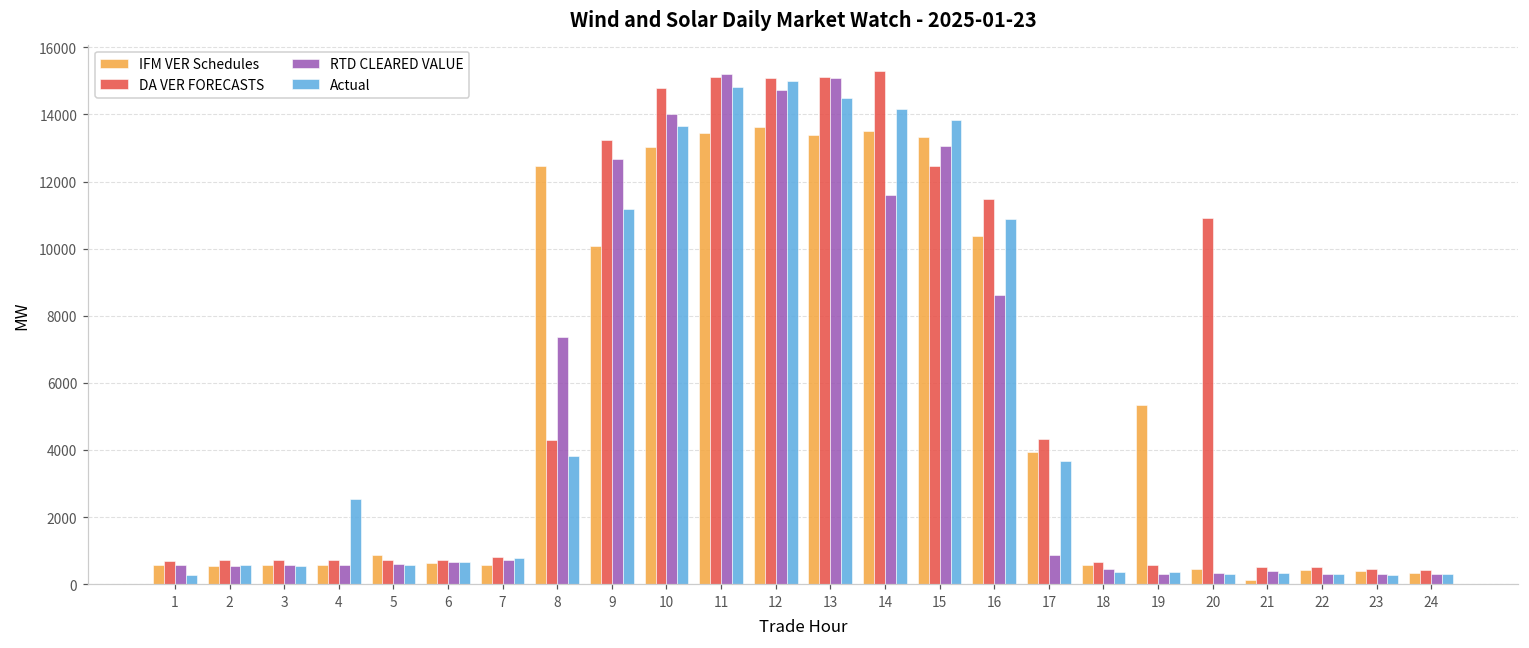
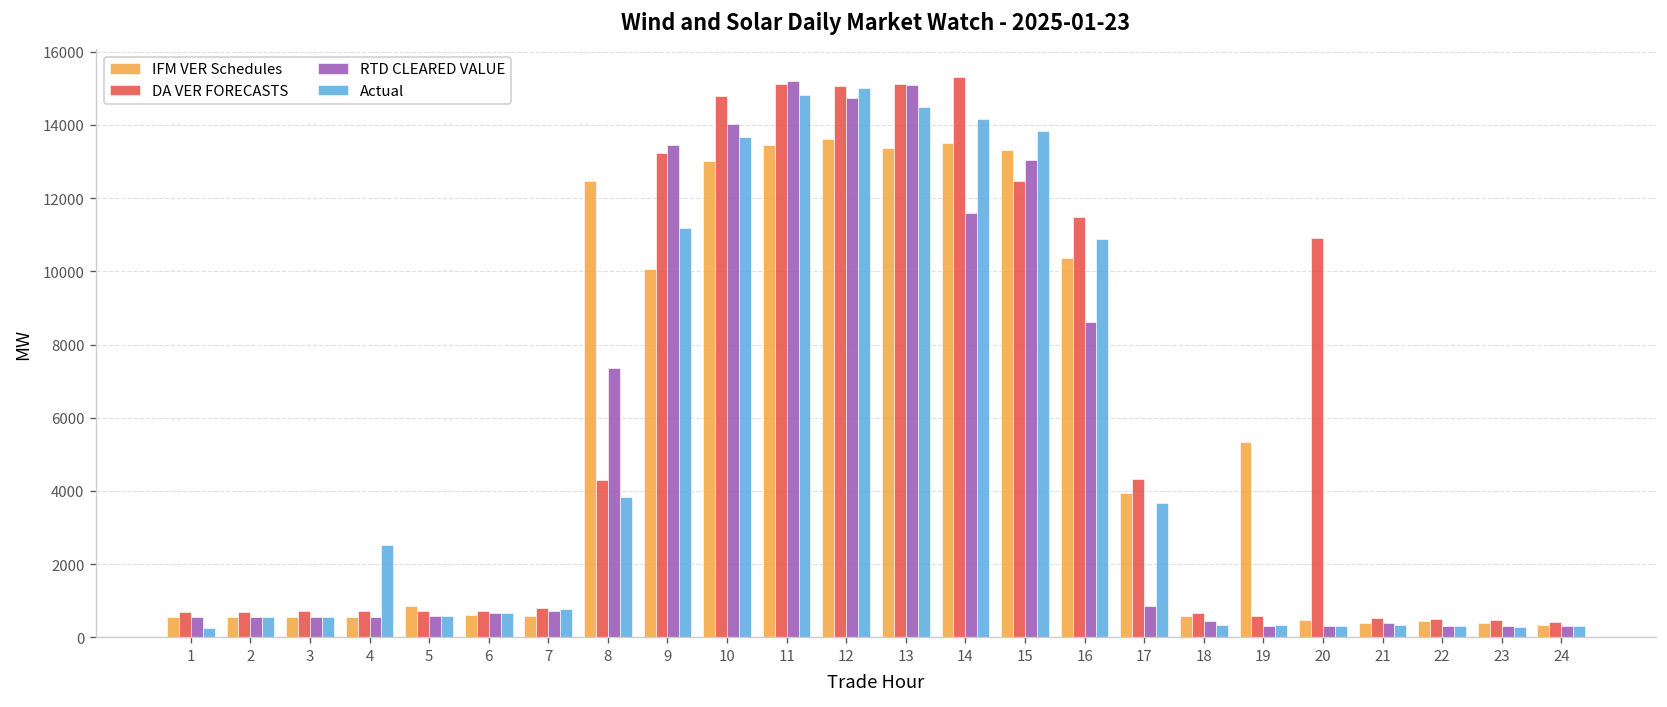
RTD CLEARED VALUE, 9: 12700 -> 13500
IFM VER Schedules, 21: 100 -> 400
